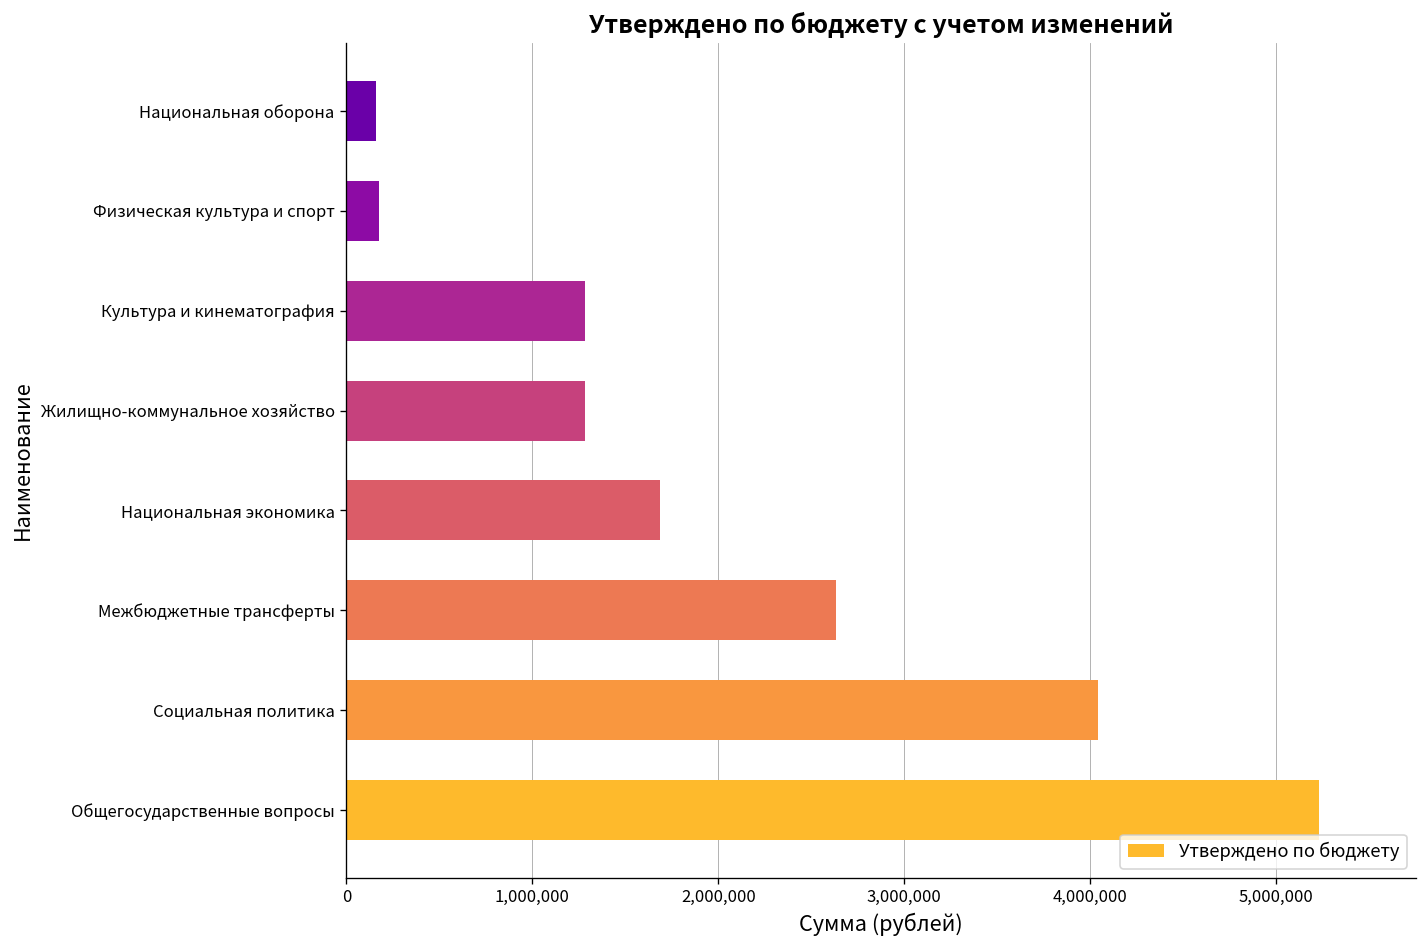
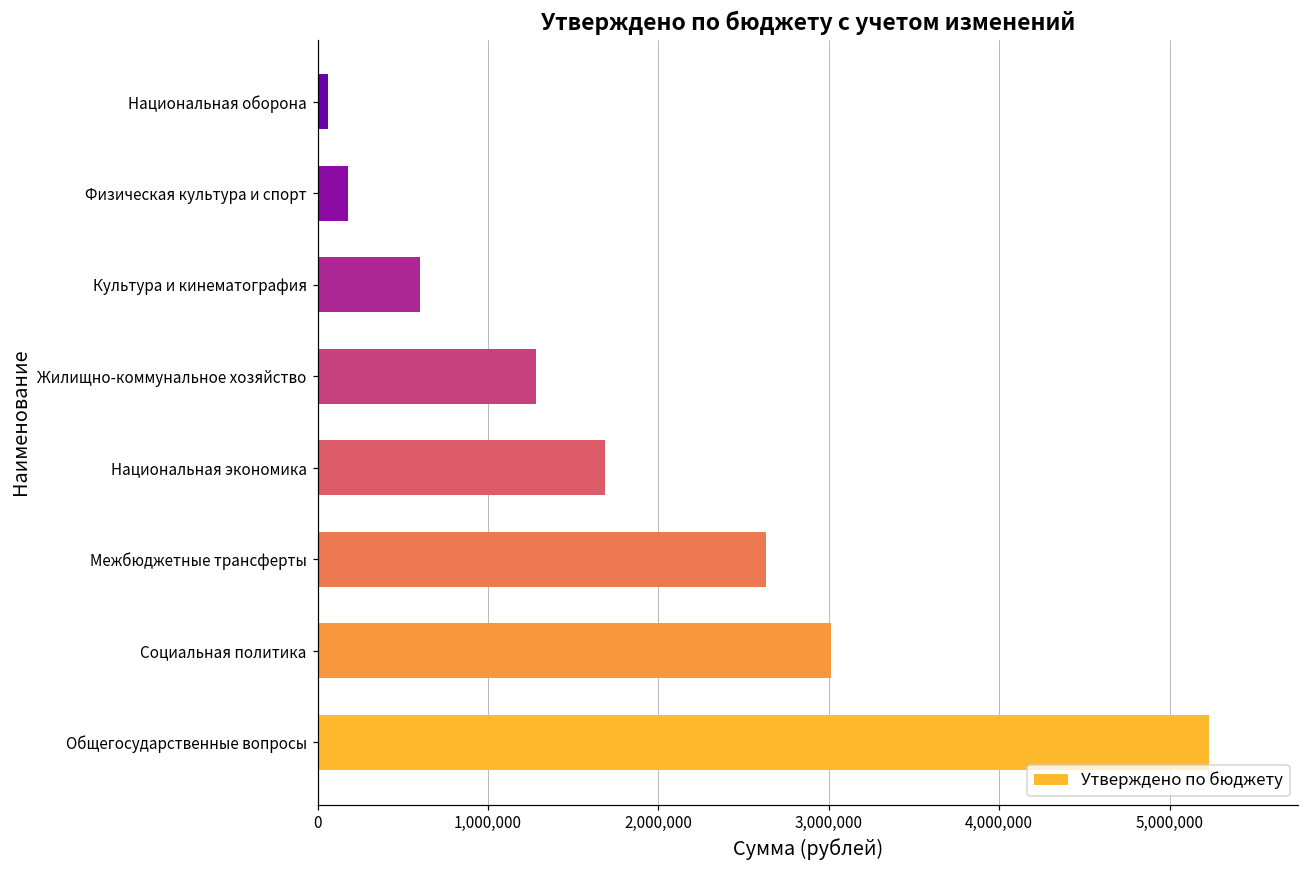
Национальная оборона: 160,000 -> 60,000
Культура и кинематография: 1,280,000 -> 600,000
Социальная политика: 4,040,000 -> 3,020,000
